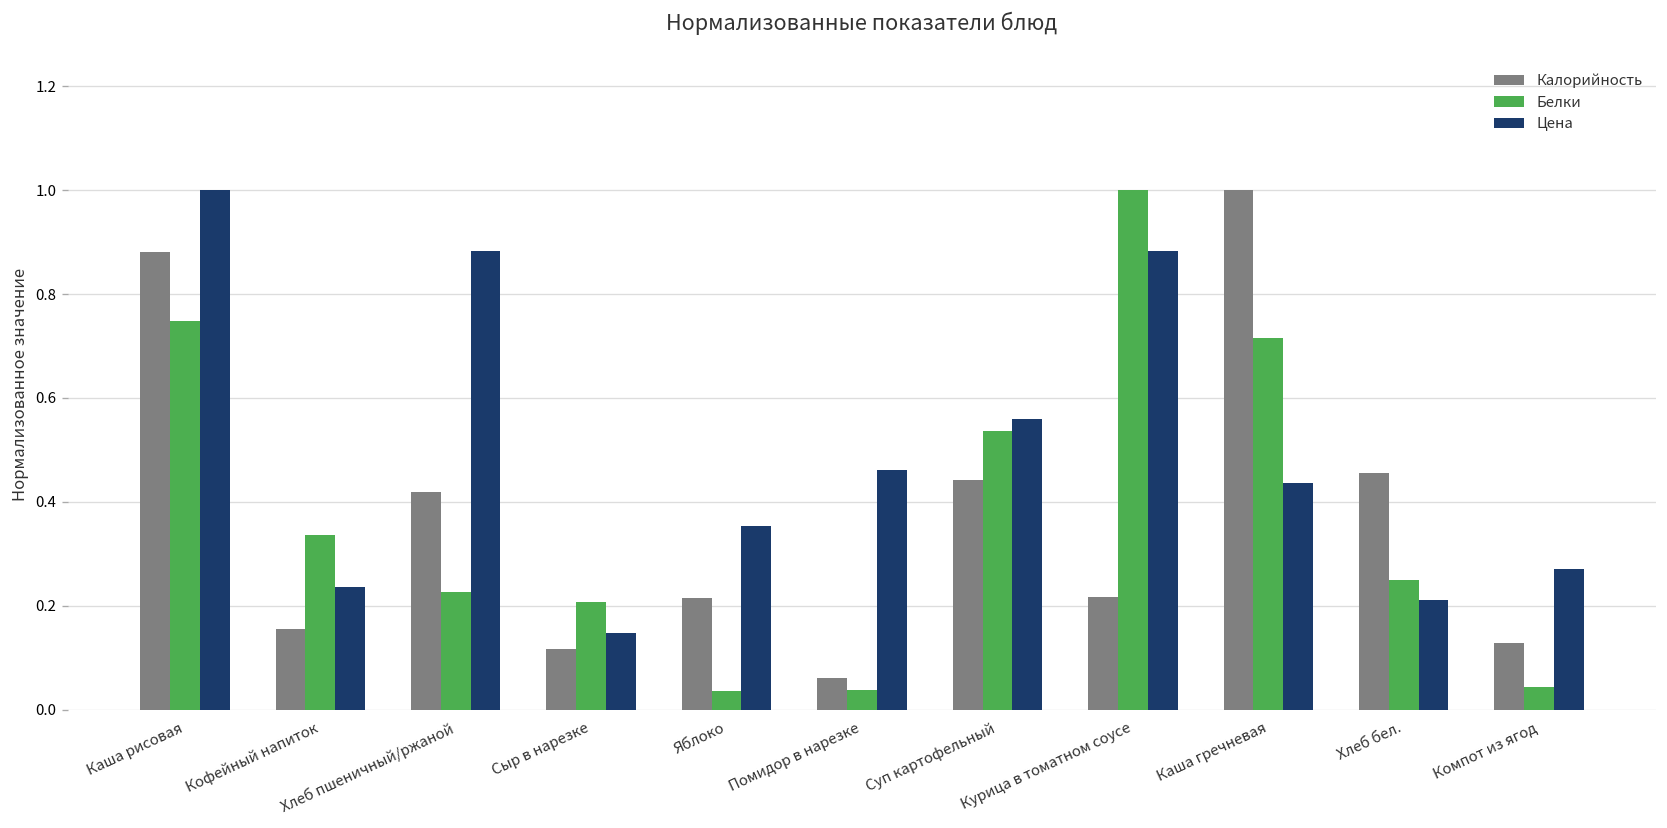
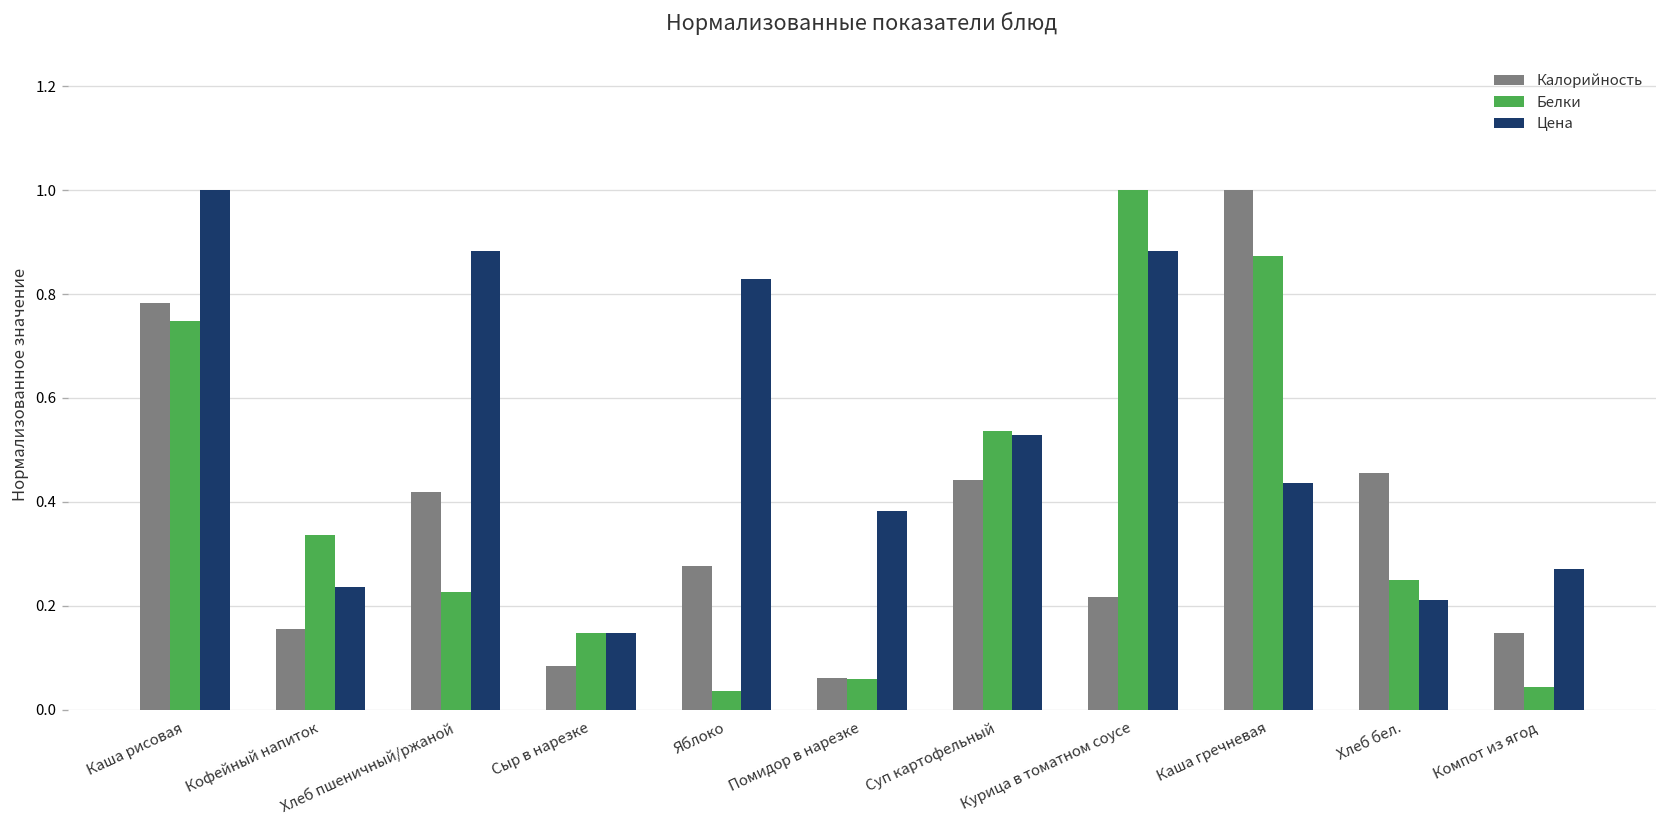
Калорийность, Каша рисовая: 0.88 -> 0.78
Калорийность, Сыр в нарезке: 0.12 -> 0.08
Белки, Сыр в нарезке: 0.21 -> 0.15
Калорийность, Яблоко: 0.21 -> 0.28
Цена, Яблоко: 0.35 -> 0.83
Белки, Помидор в нарезке: 0.04 -> 0.06
Цена, Помидор в нарезке: 0.46 -> 0.38
Цена, Суп картофельный: 0.56 -> 0.53
Белки, Каша гречневая: 0.71 -> 0.87
Калорийность, Компот из ягод: 0.13 -> 0.15
